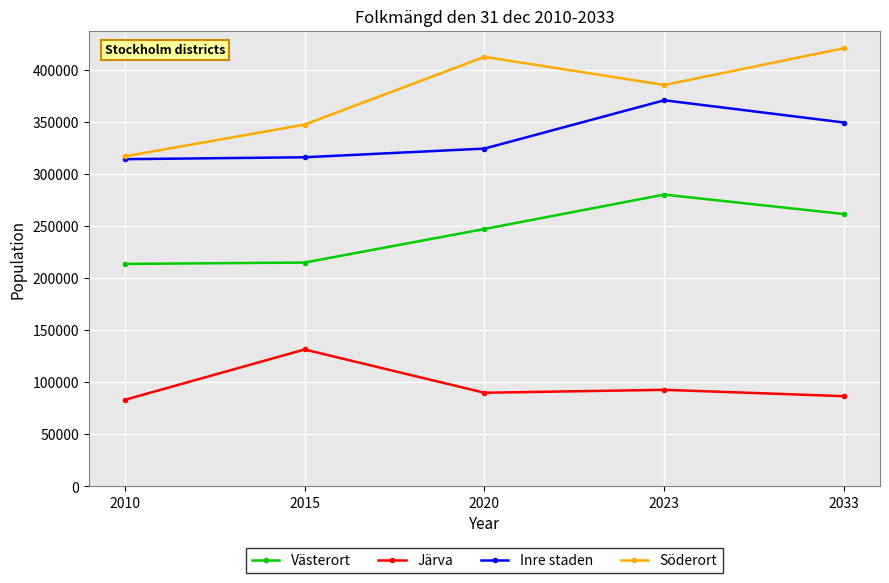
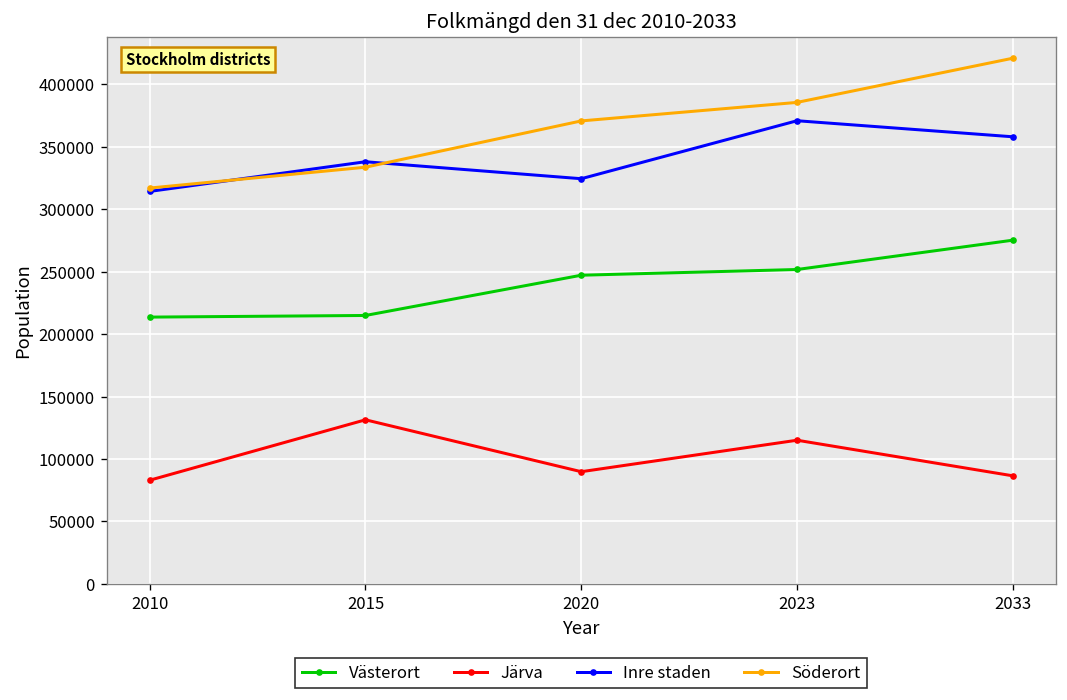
Inre staden, 2015: 316000 -> 338000
Söderort, 2015: 347000 -> 334000
Söderort, 2020: 413000 -> 371000
Västerort, 2023: 280000 -> 252000
Järva, 2023: 93000 -> 115000
Västerort, 2033: 262000 -> 275000
Inre staden, 2033: 349000 -> 358000
